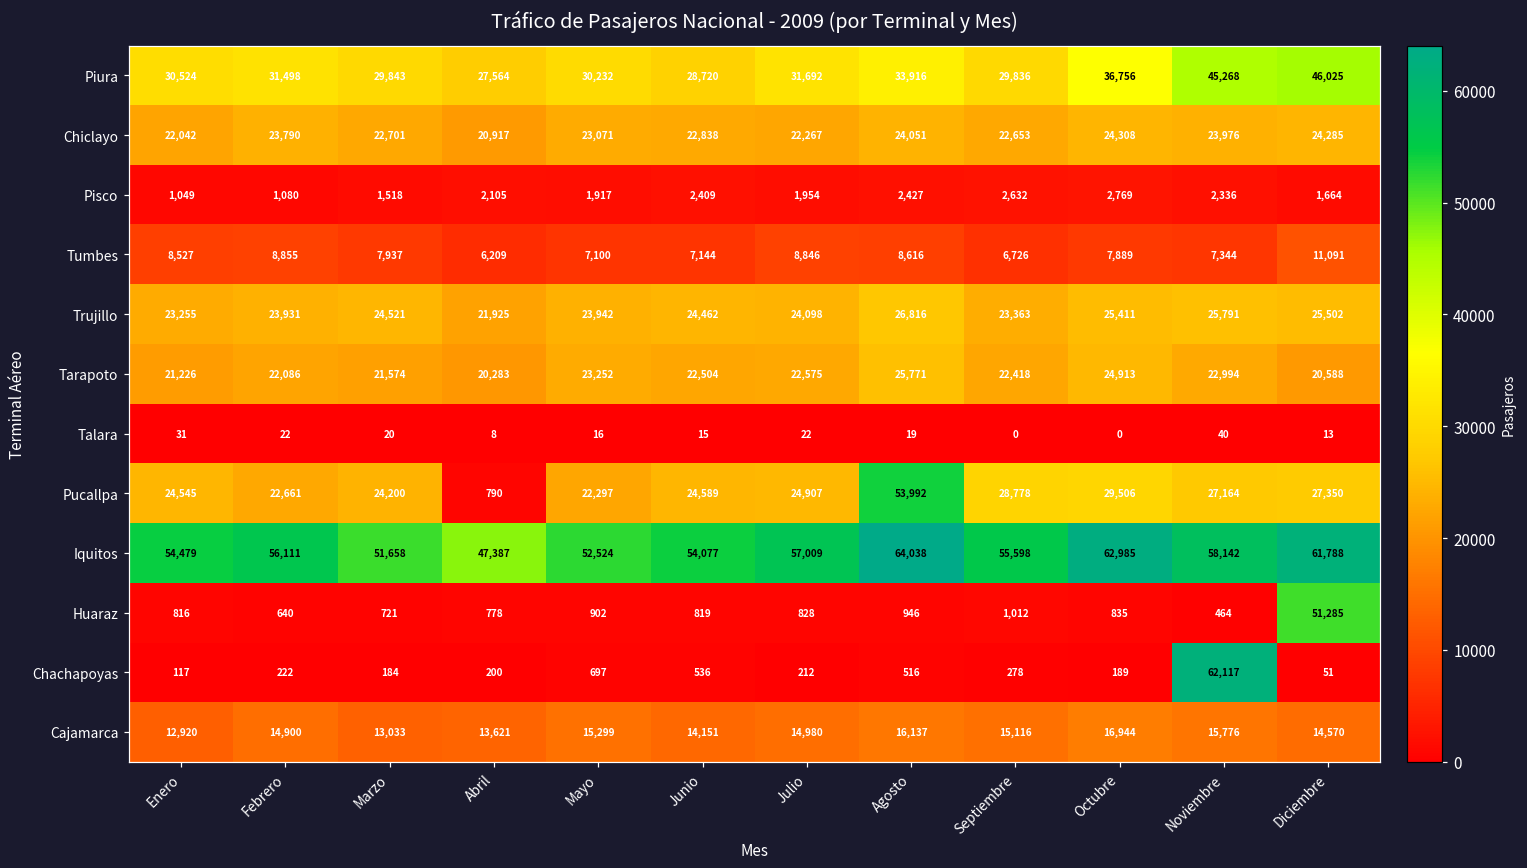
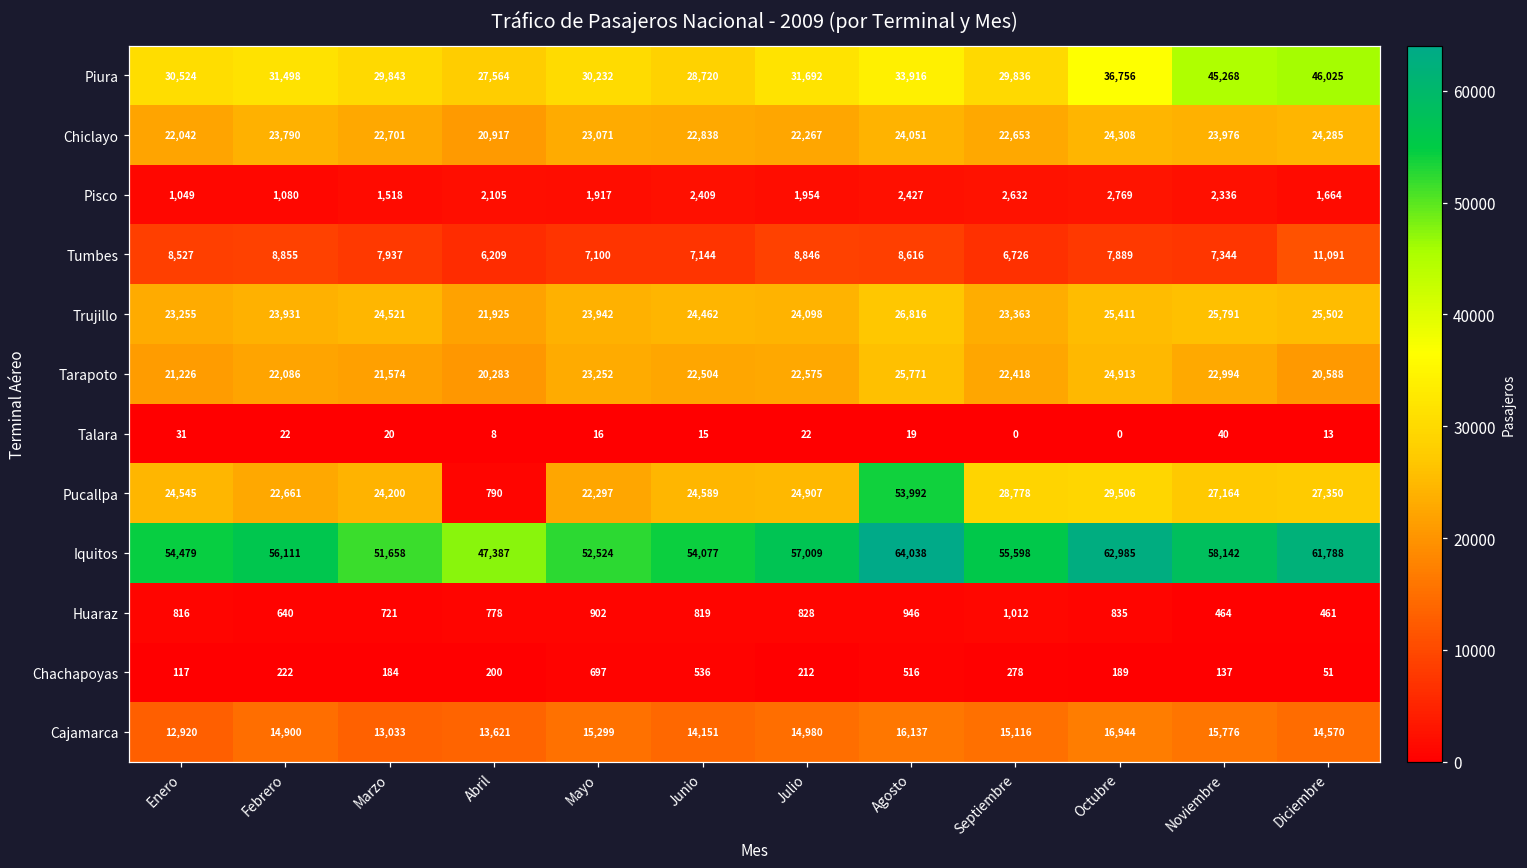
Huaraz, Diciembre: 51,285 -> 461
Chachapoyas, Noviembre: 62,117 -> 137
